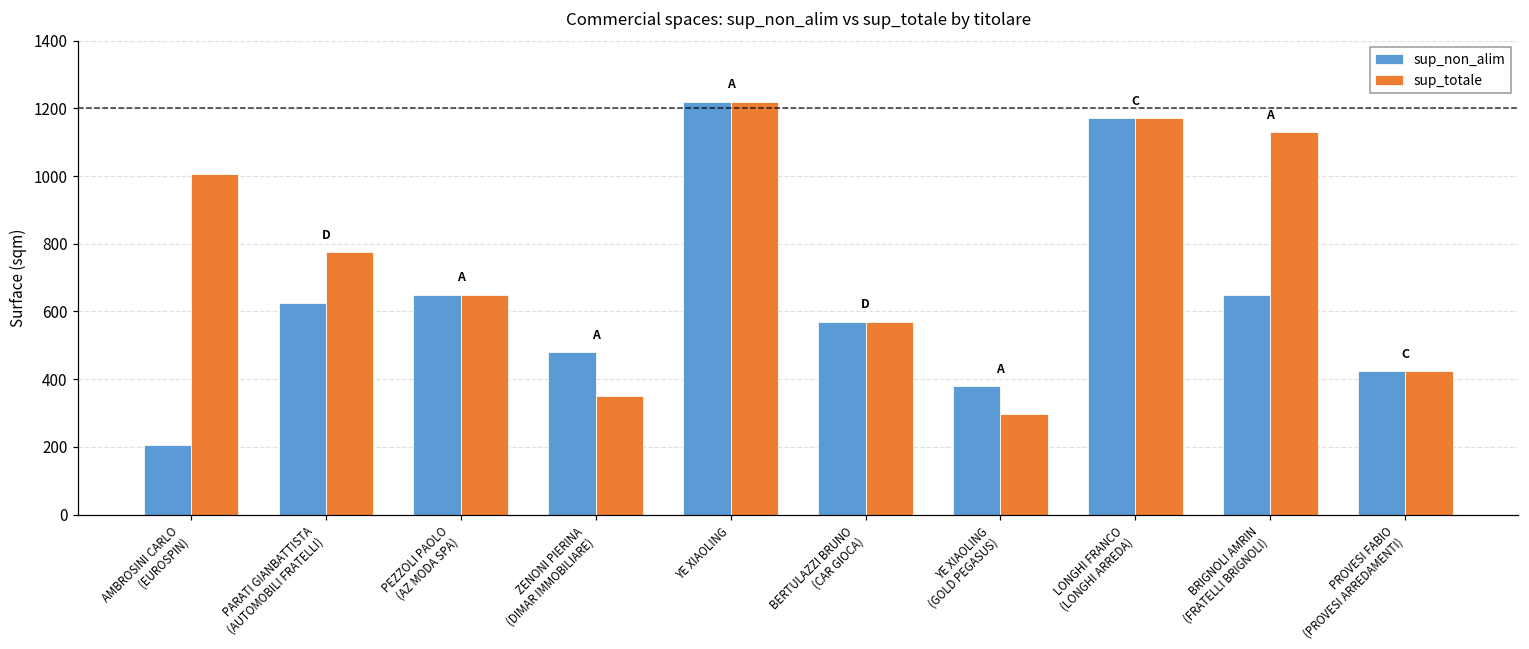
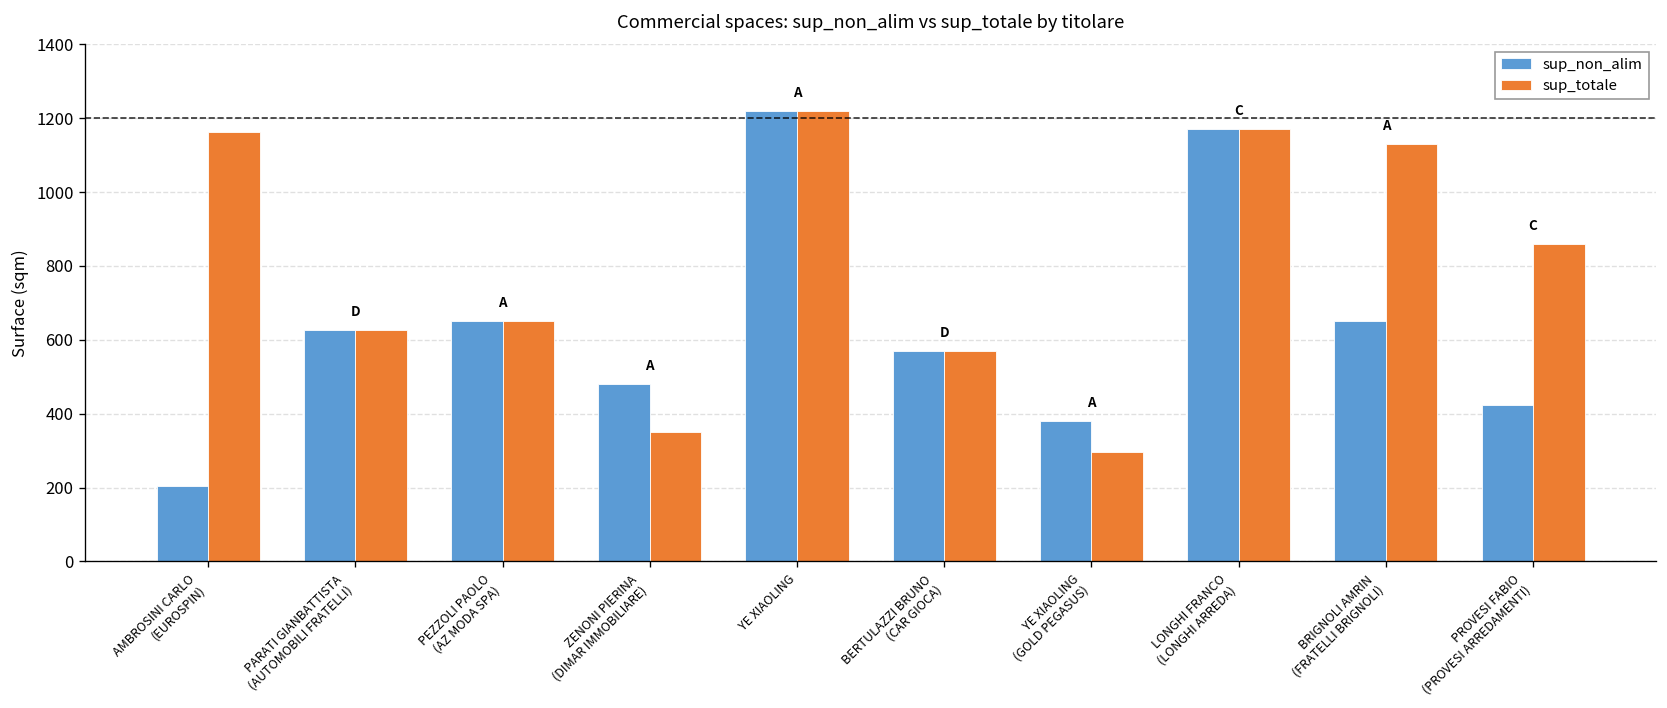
sup_totale, AMBROSINI CARLO (EUROSPIN): 1010 -> 1160
sup_totale, PARATI GIANBATTISTA (AUTOMOBILI FRATELLI): 780 -> 630
sup_totale, PROVESI FABIO (PROVESI ARREDAMENTI): 420 -> 860
